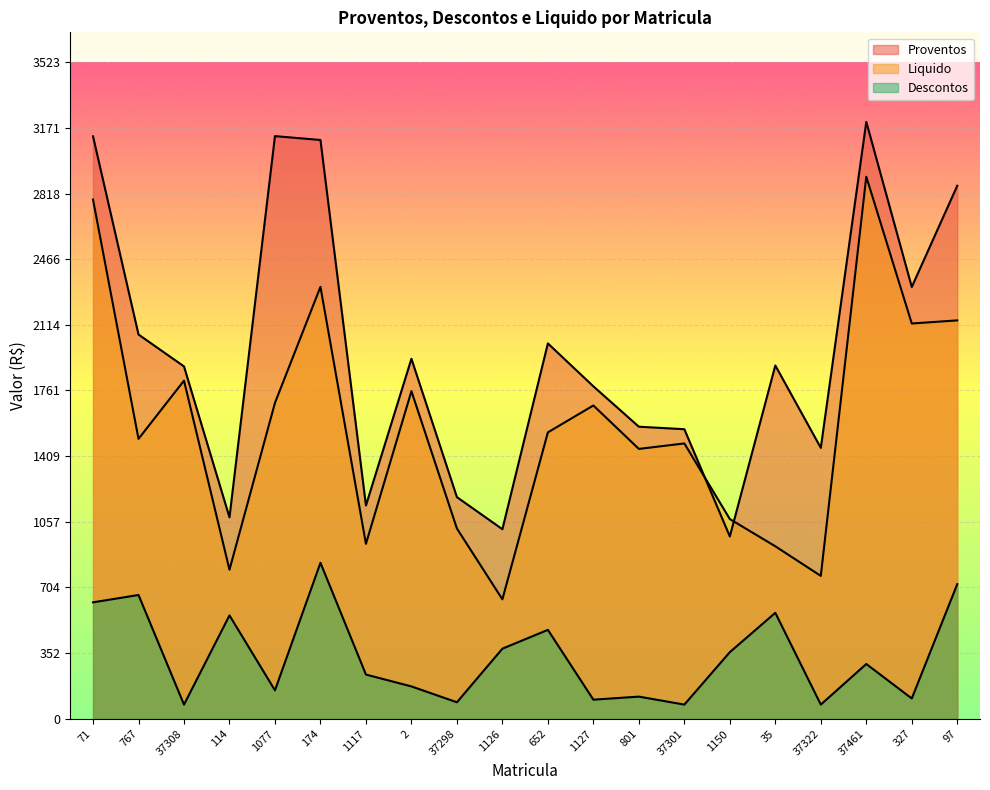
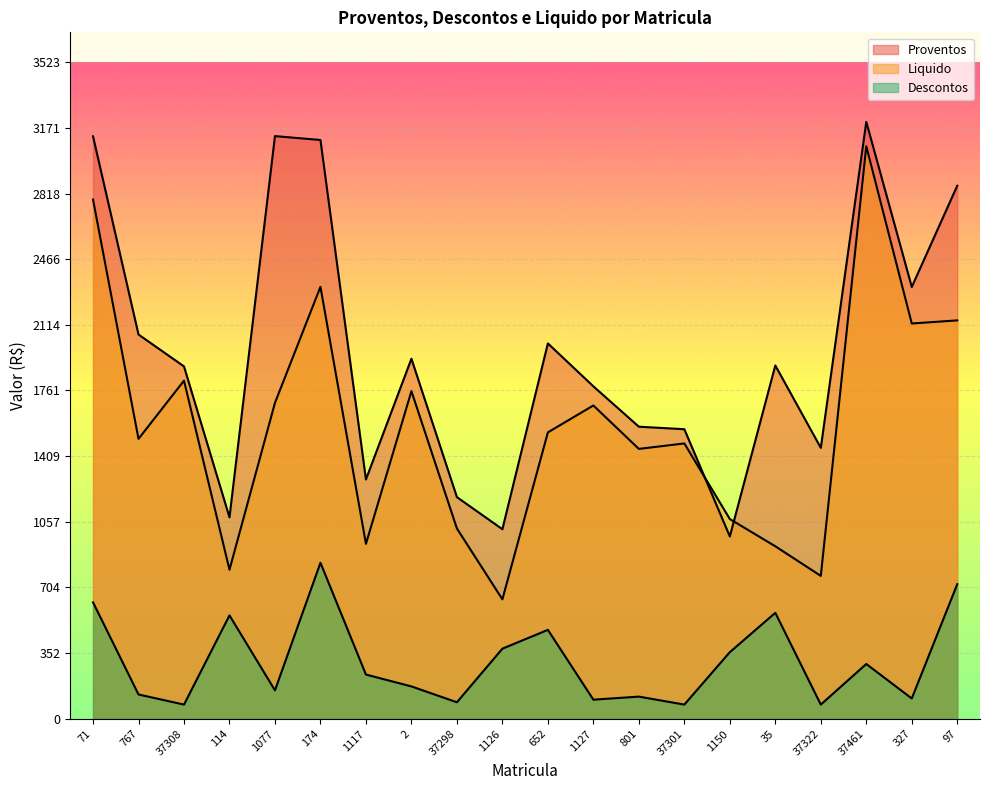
Descontos, 767: 660 -> 130
Proventos, 1117: 1140 -> 1280
Liquido, 37461: 2910 -> 3070
